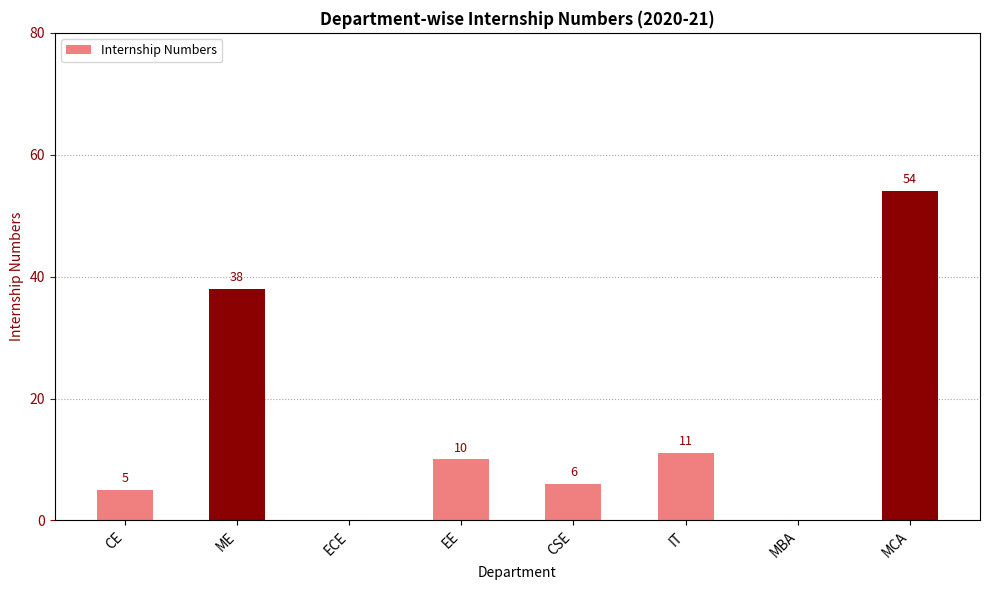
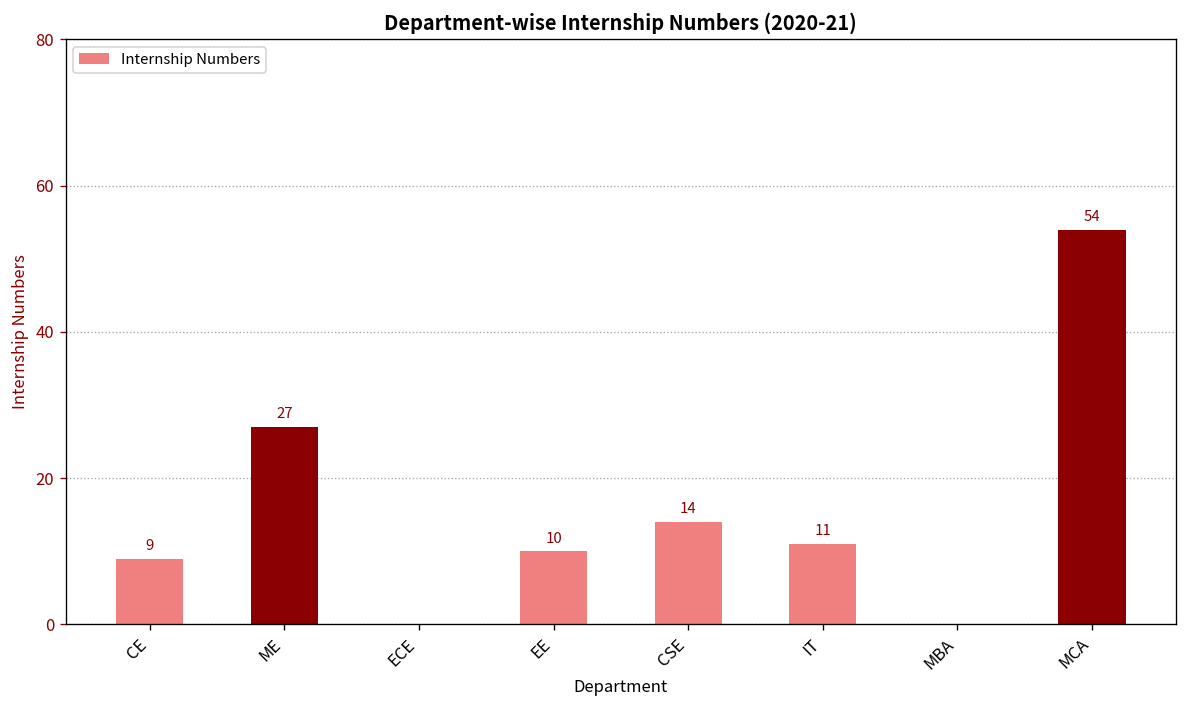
CE: 5 -> 9
ME: 38 -> 27
CSE: 6 -> 14
